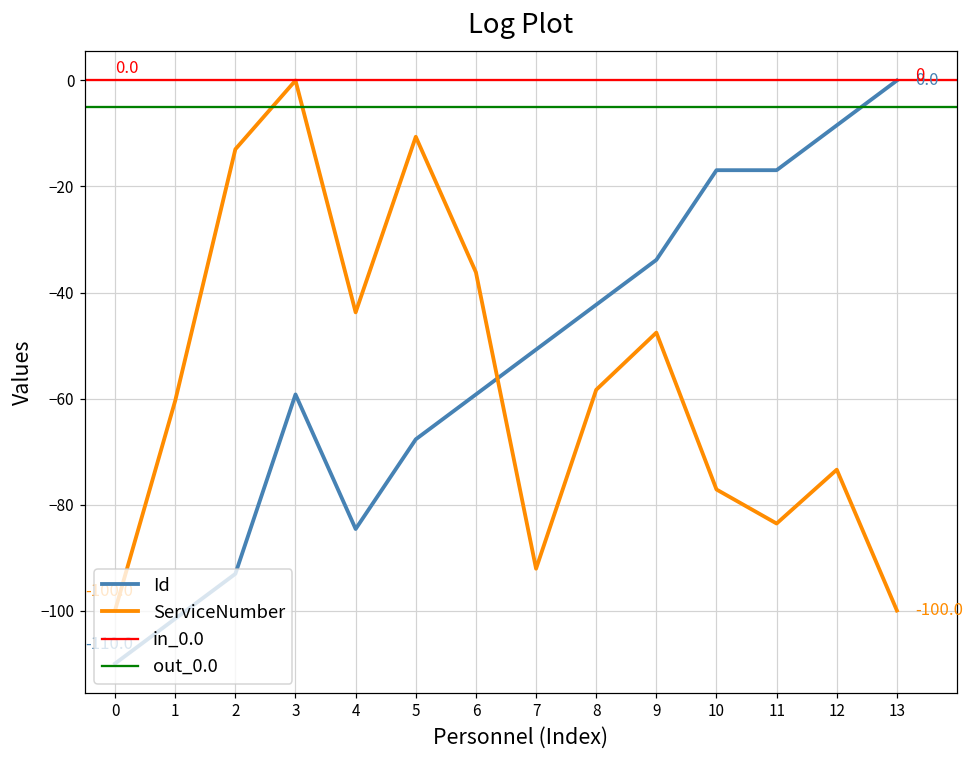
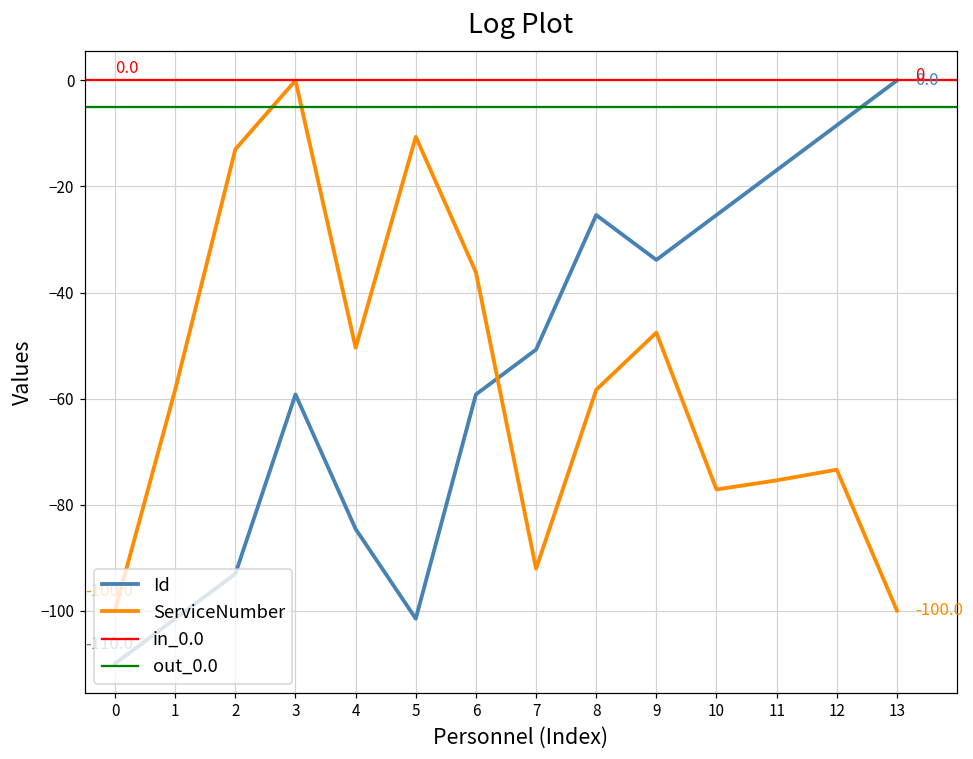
ServiceNumber, 1: -60 -> -58
ServiceNumber, 4: -44 -> -50
Id, 5: -68 -> -102
Id, 8: -42 -> -25
Id, 10: -17 -> -25
ServiceNumber, 11: -84 -> -75
